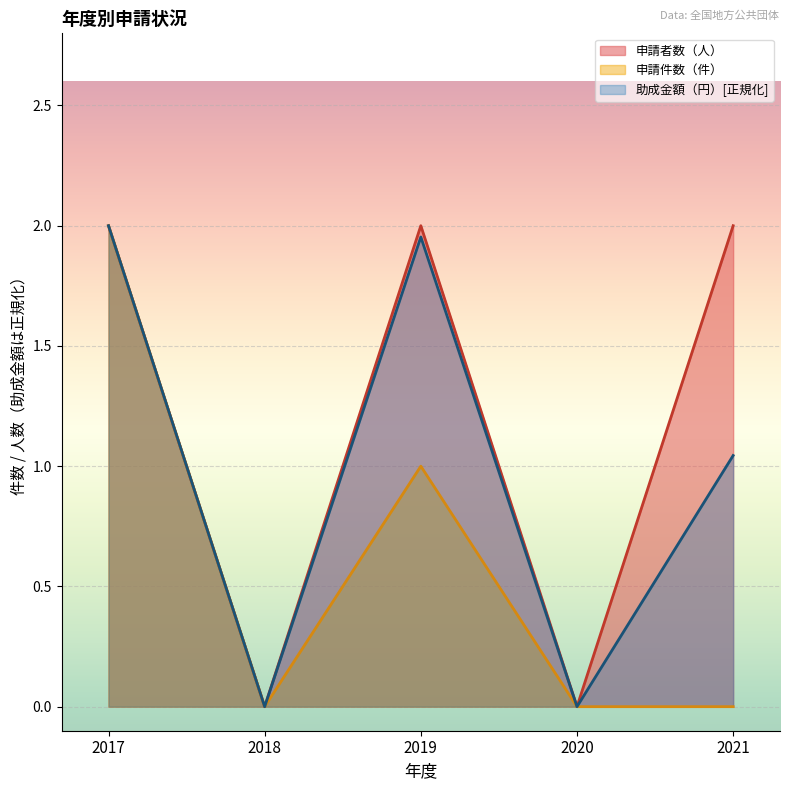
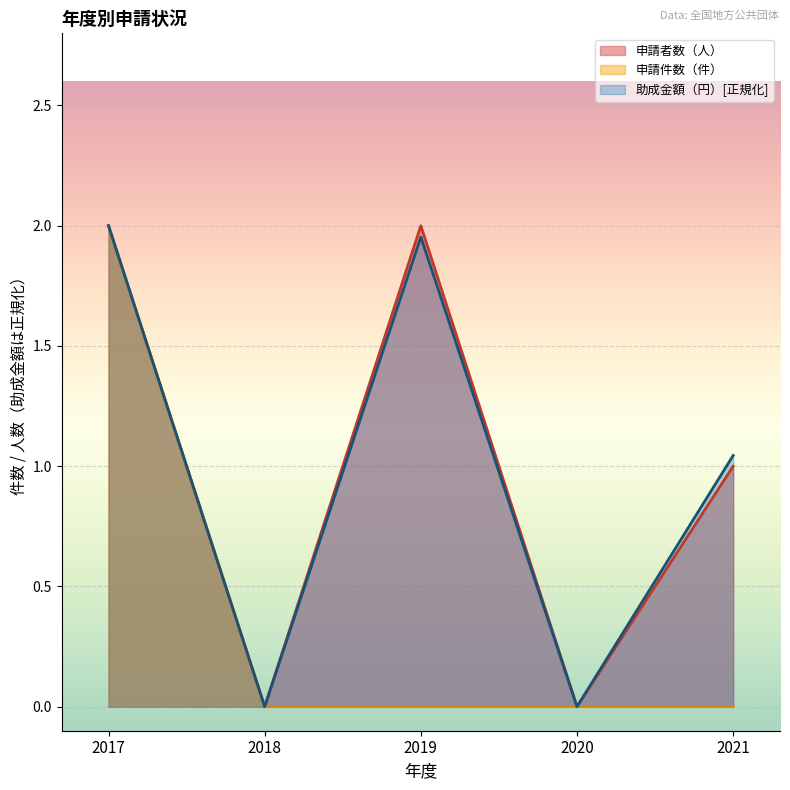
申請件数（件）, 2019: 1 -> 0
申請者数（人）, 2021: 2 -> 1
